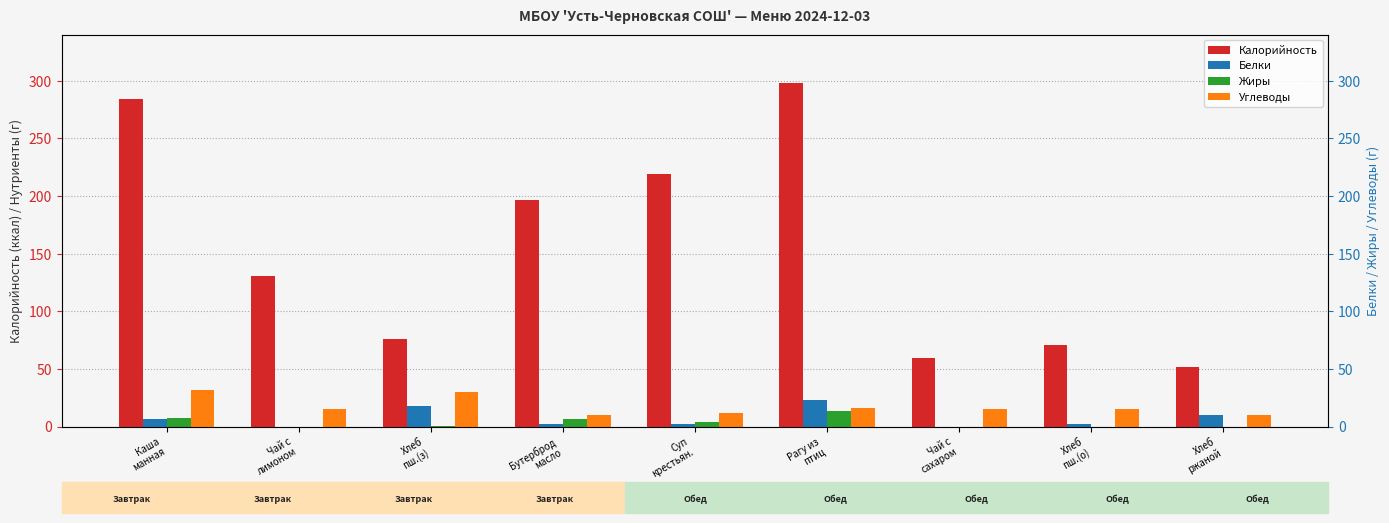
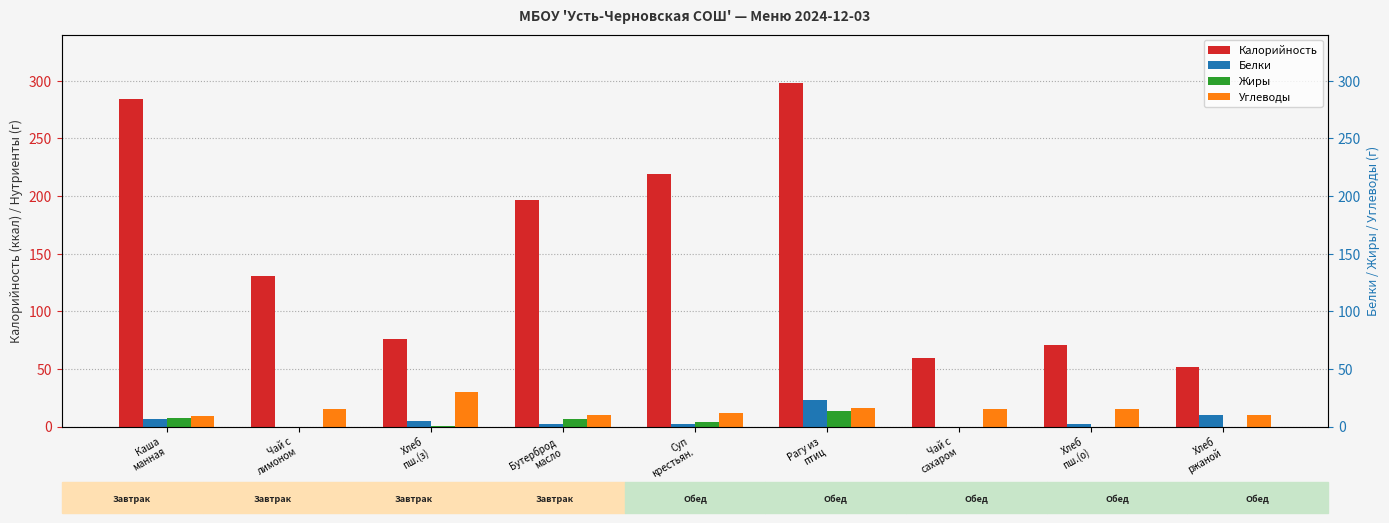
Углеводы, Каша манная: 32 -> 9
Белки, Хлеб пш.(з): 18 -> 5
